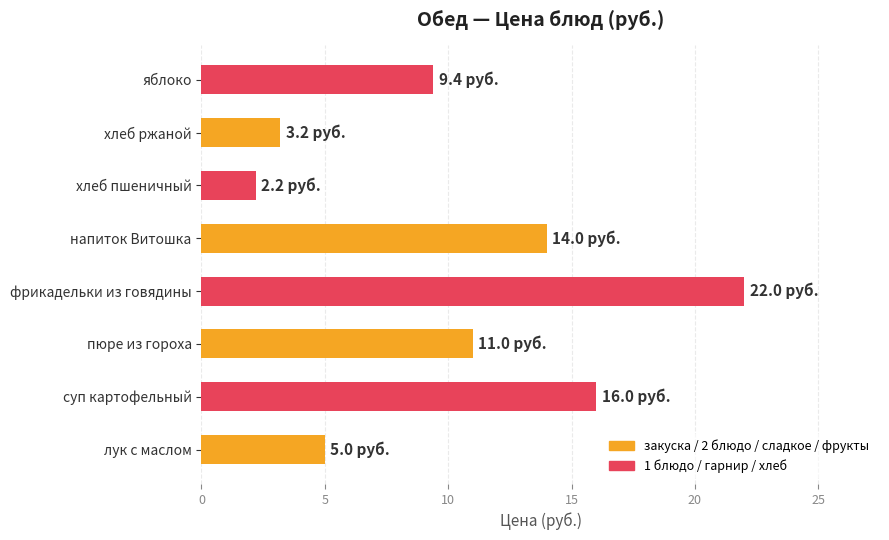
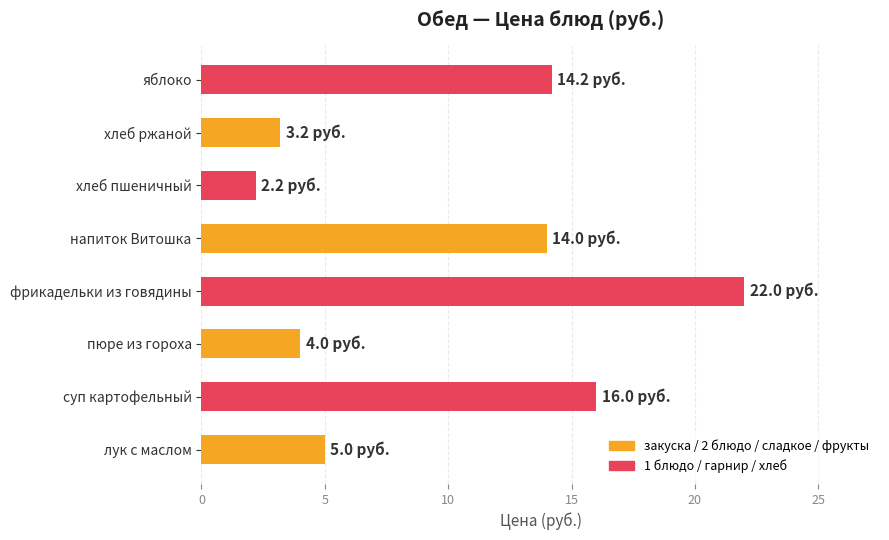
яблоко: 9.4 -> 14.2
пюре из гороха: 11.0 -> 4.0
